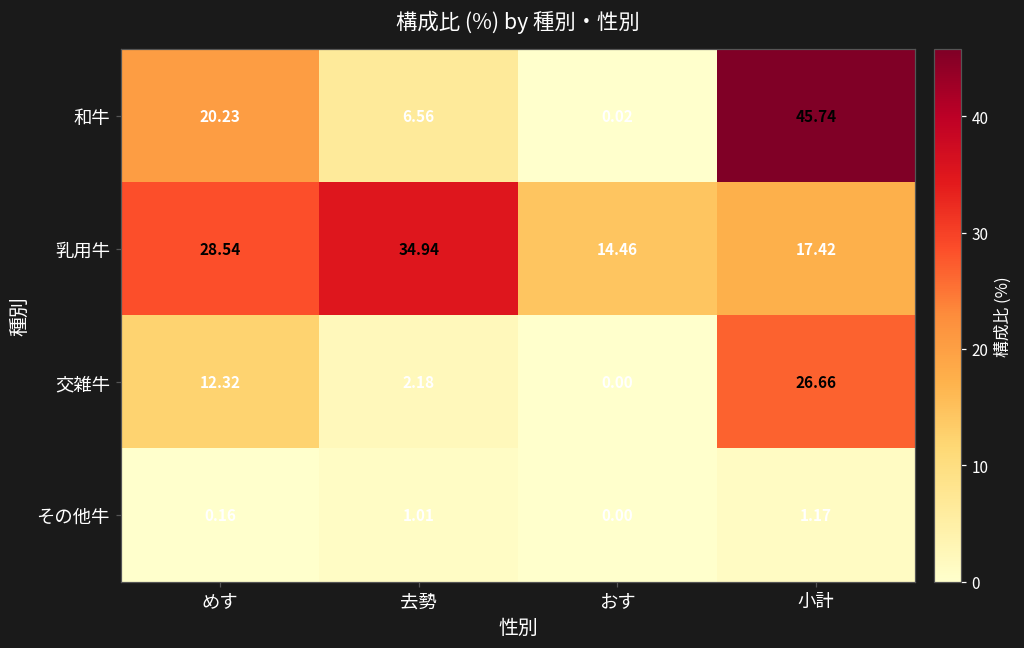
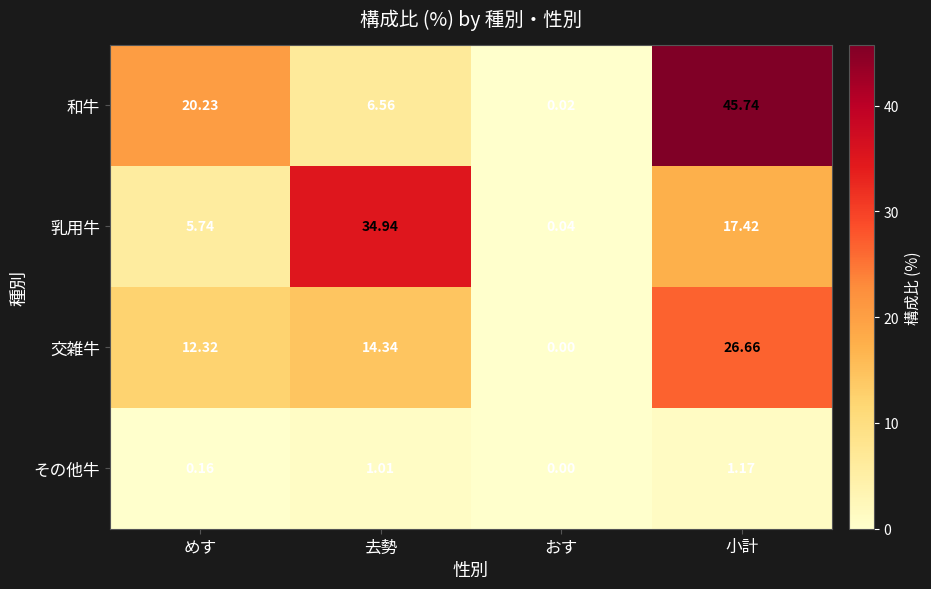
乳用牛, めす: 28.54 -> 5.74
乳用牛, おす: 14.46 -> 0.04
交雑牛, 去勢: 2.18 -> 14.34
